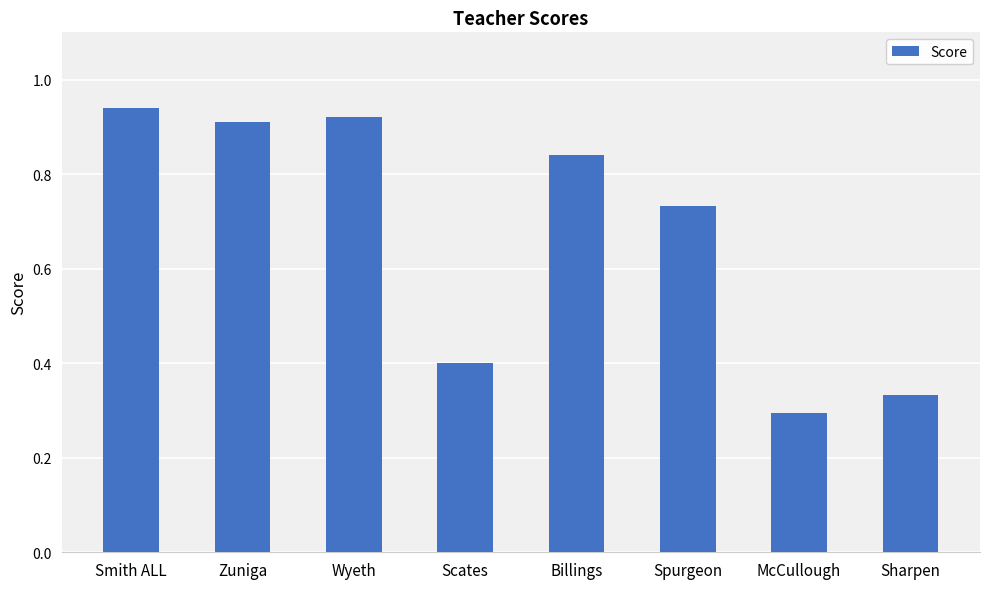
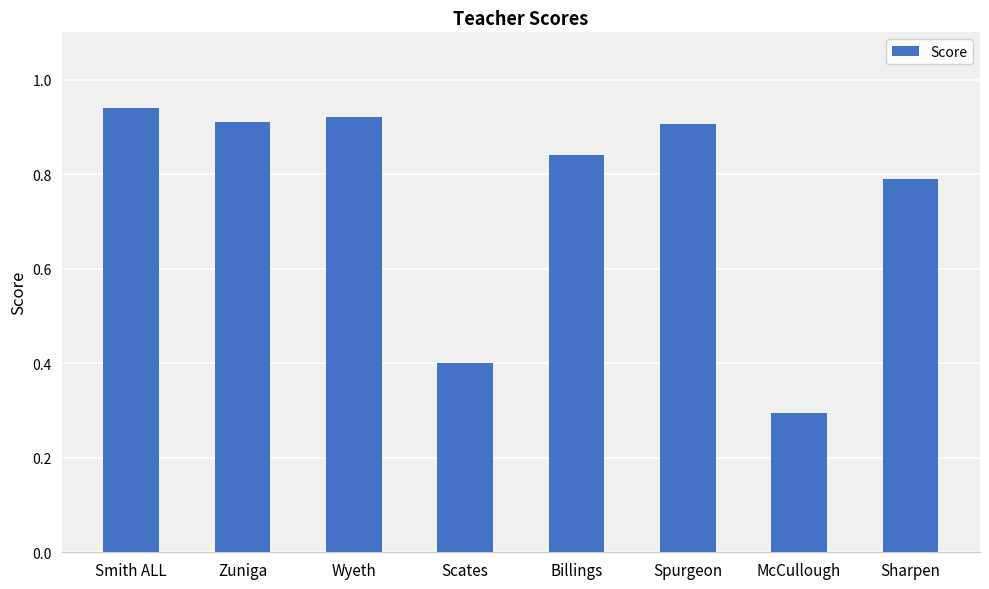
Spurgeon: 0.73 -> 0.91
Sharpen: 0.33 -> 0.79
